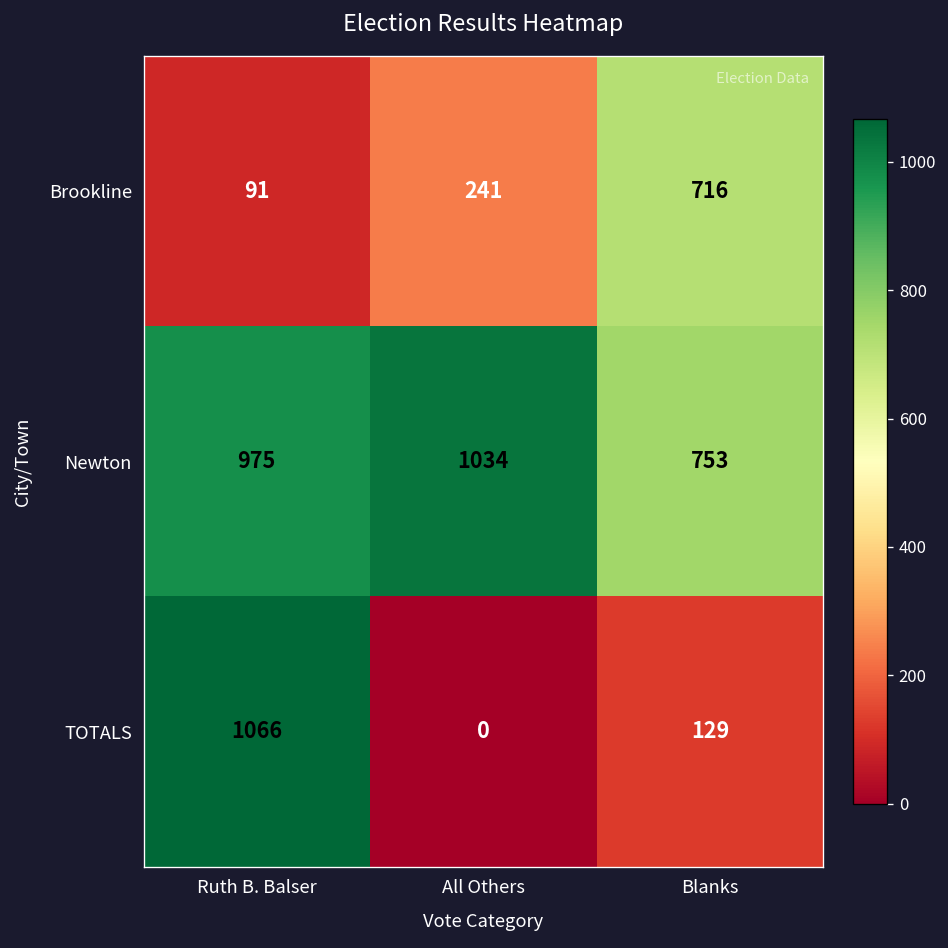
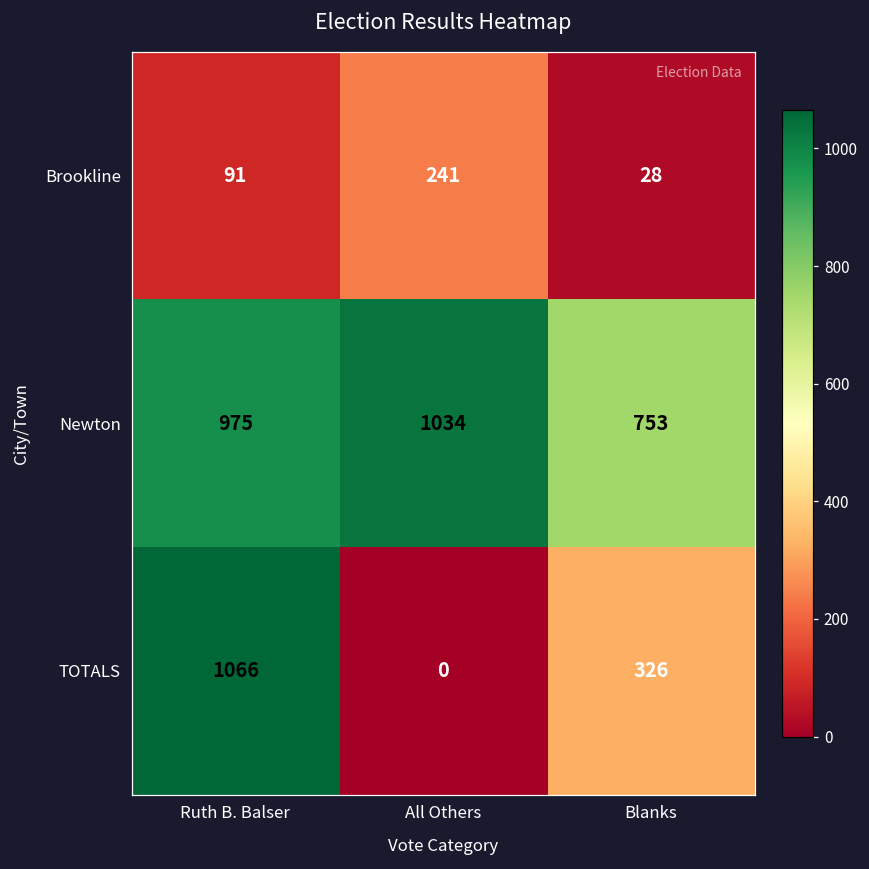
Brookline, Blanks: 716 -> 28
TOTALS, Blanks: 129 -> 326
